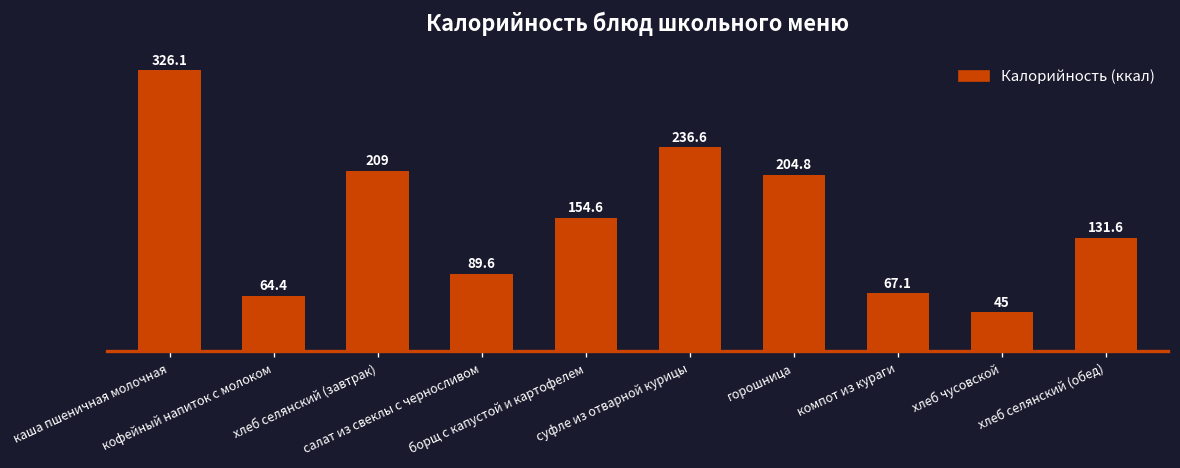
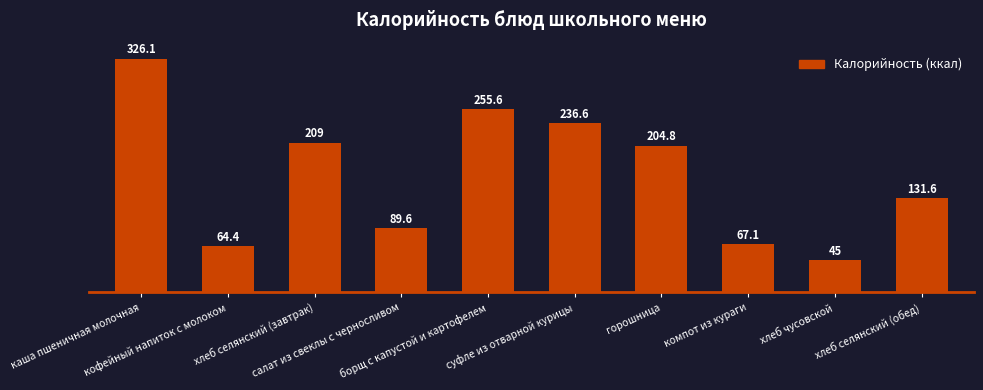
борщ с капустой и картофелем: 154.6 -> 255.6
